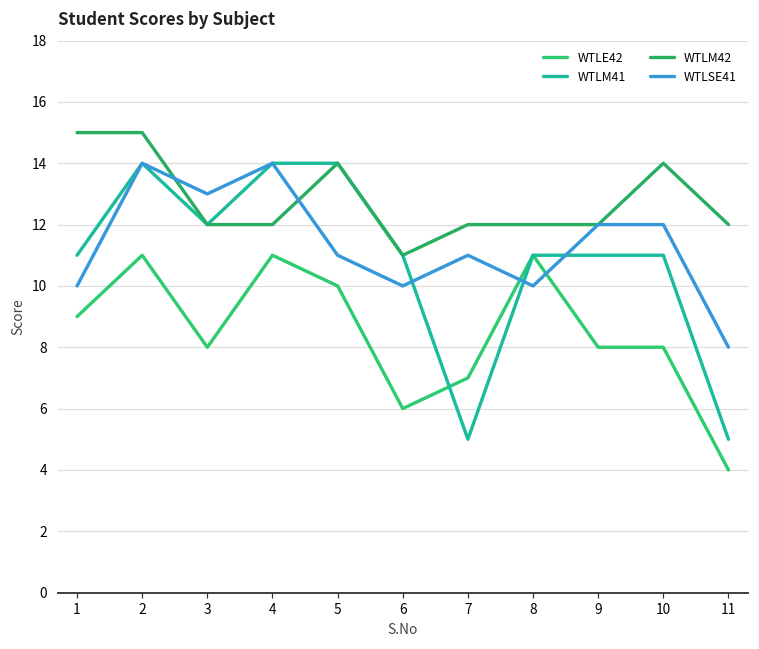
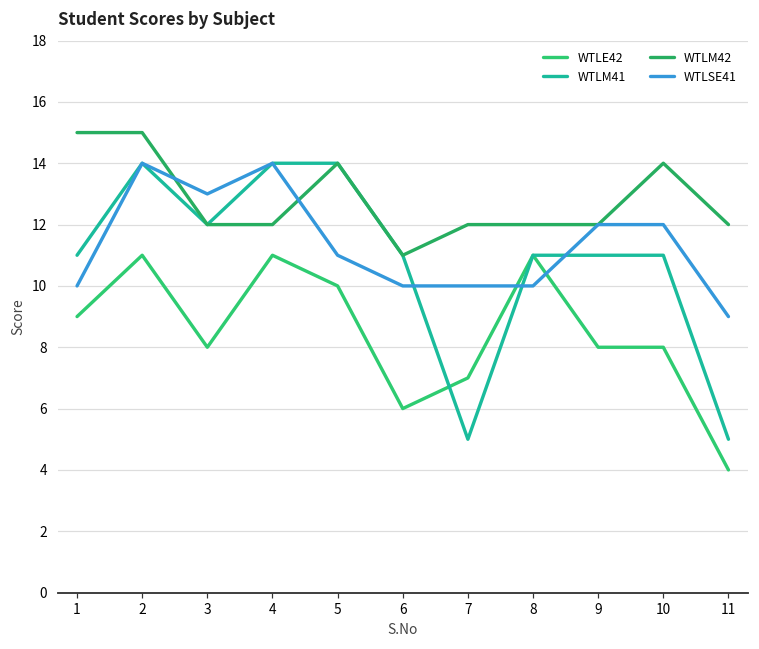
WTLSE41, 7: 11 -> 10
WTLSE41, 11: 8 -> 9
